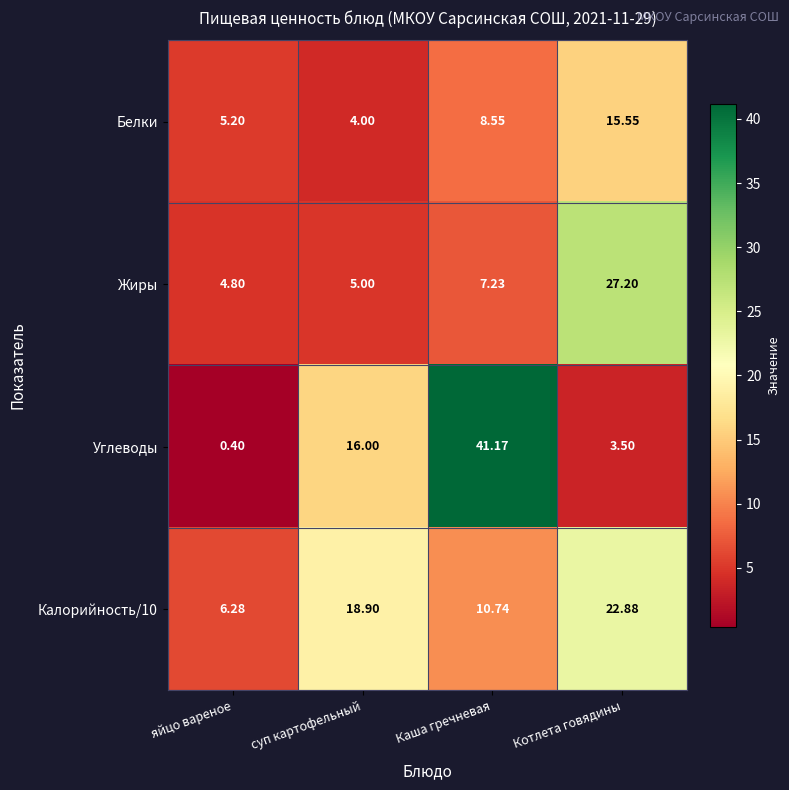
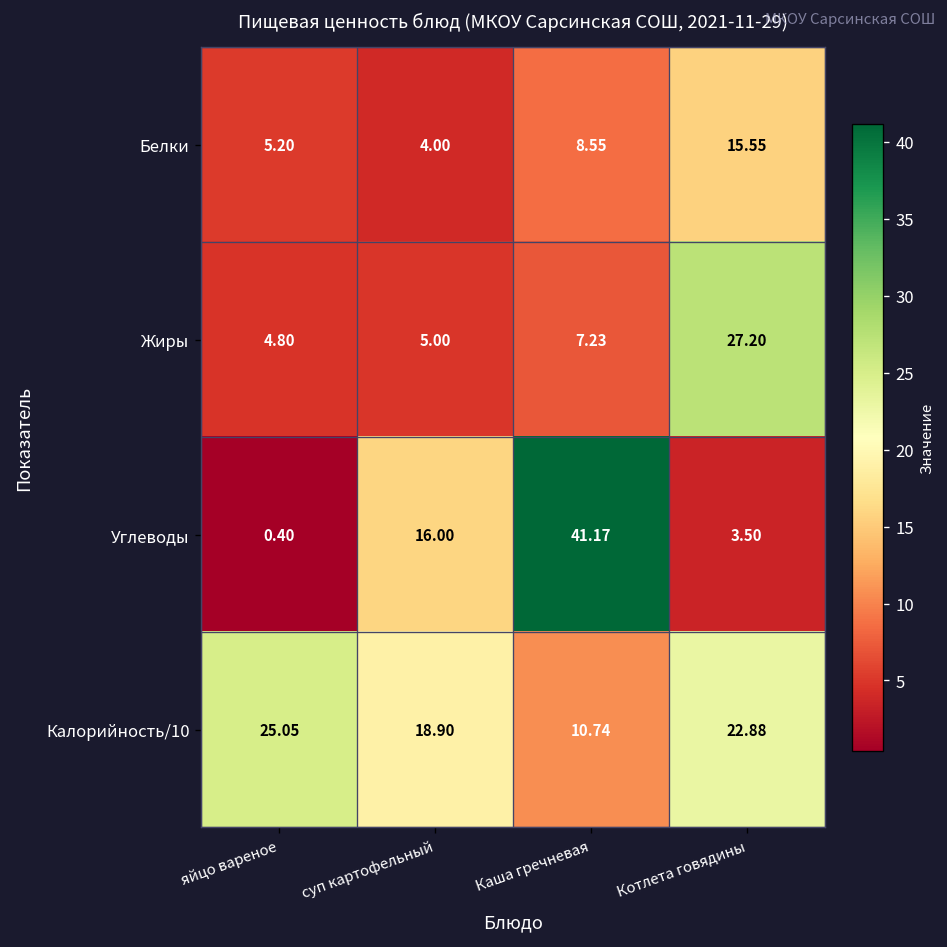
Калорийность/10, яйцо вареное: 6.28 -> 25.05
